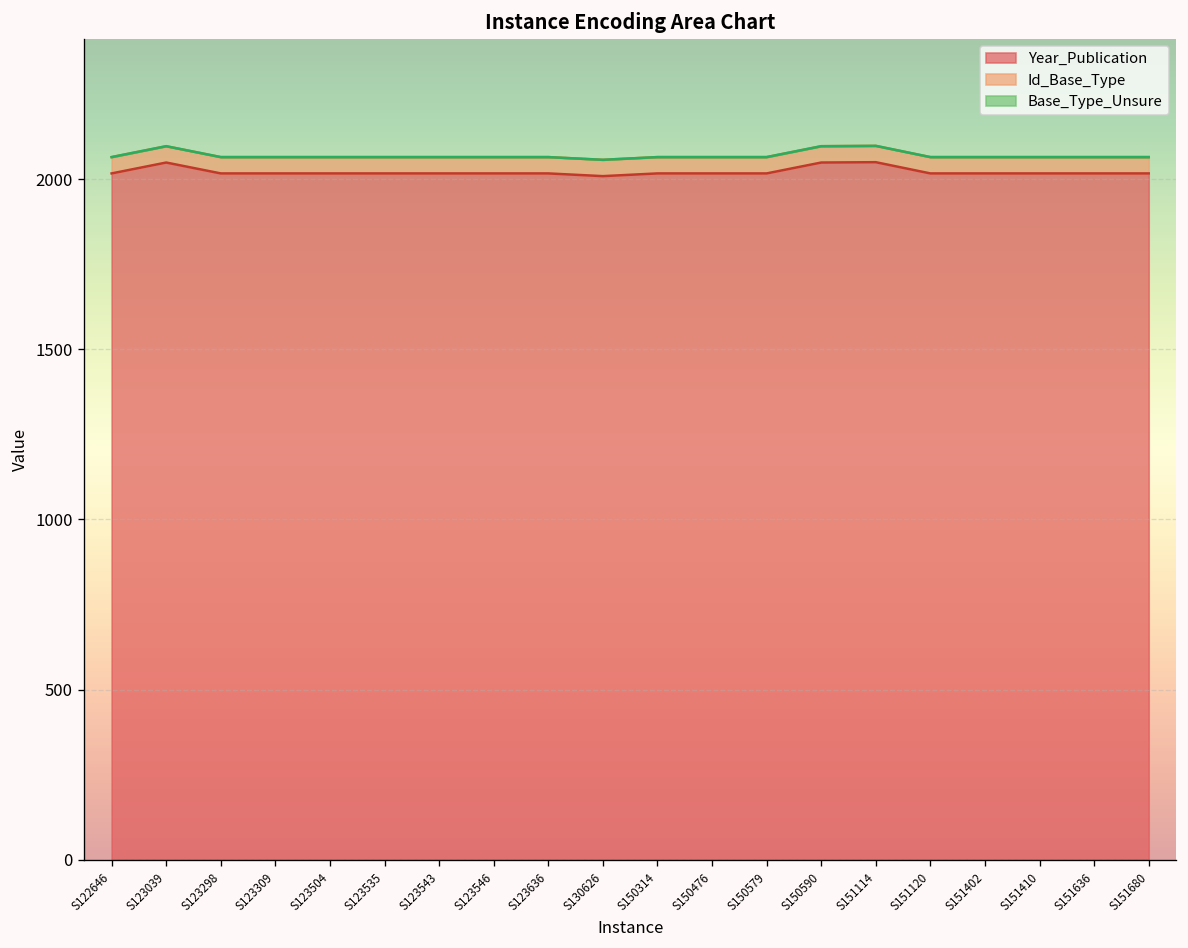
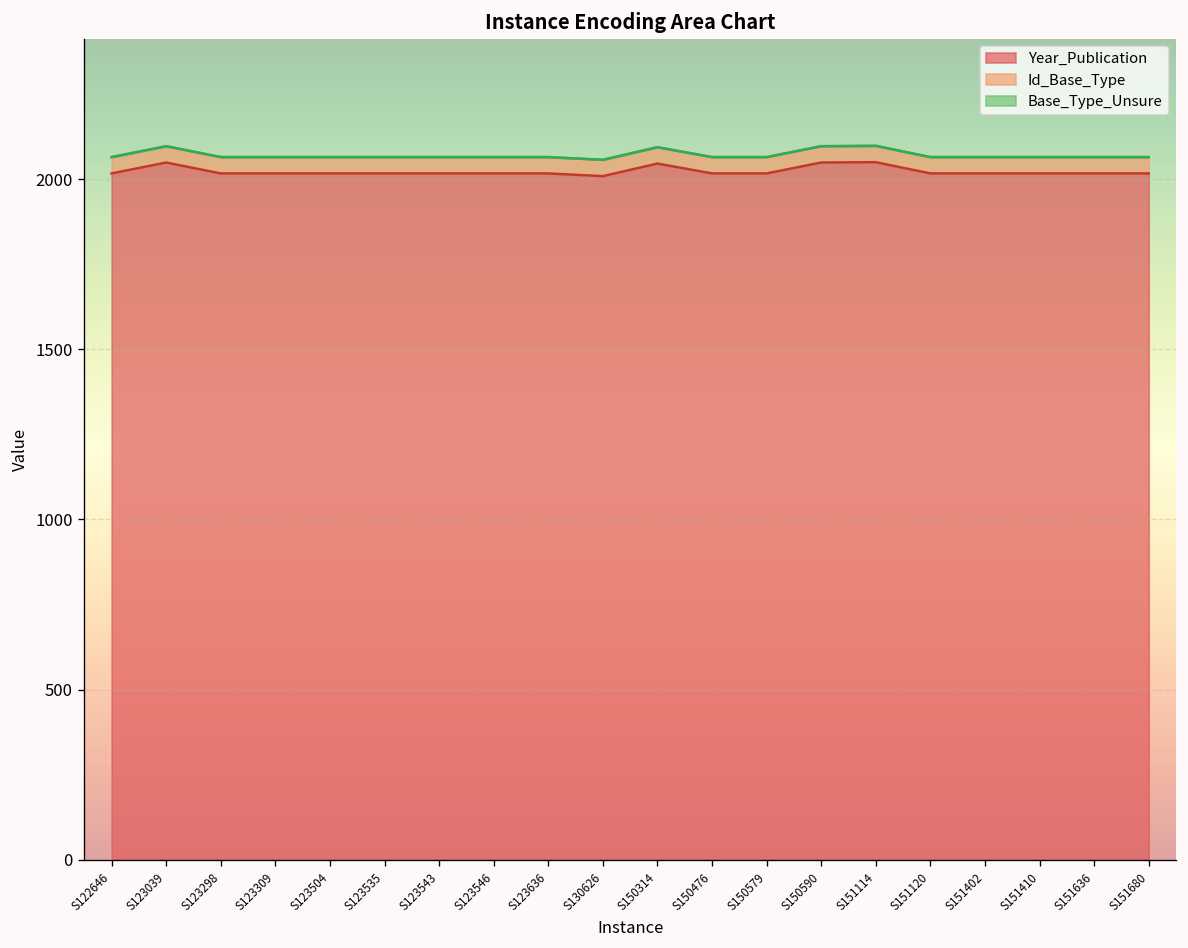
Year_Publication, S150314: 2020 -> 2050
